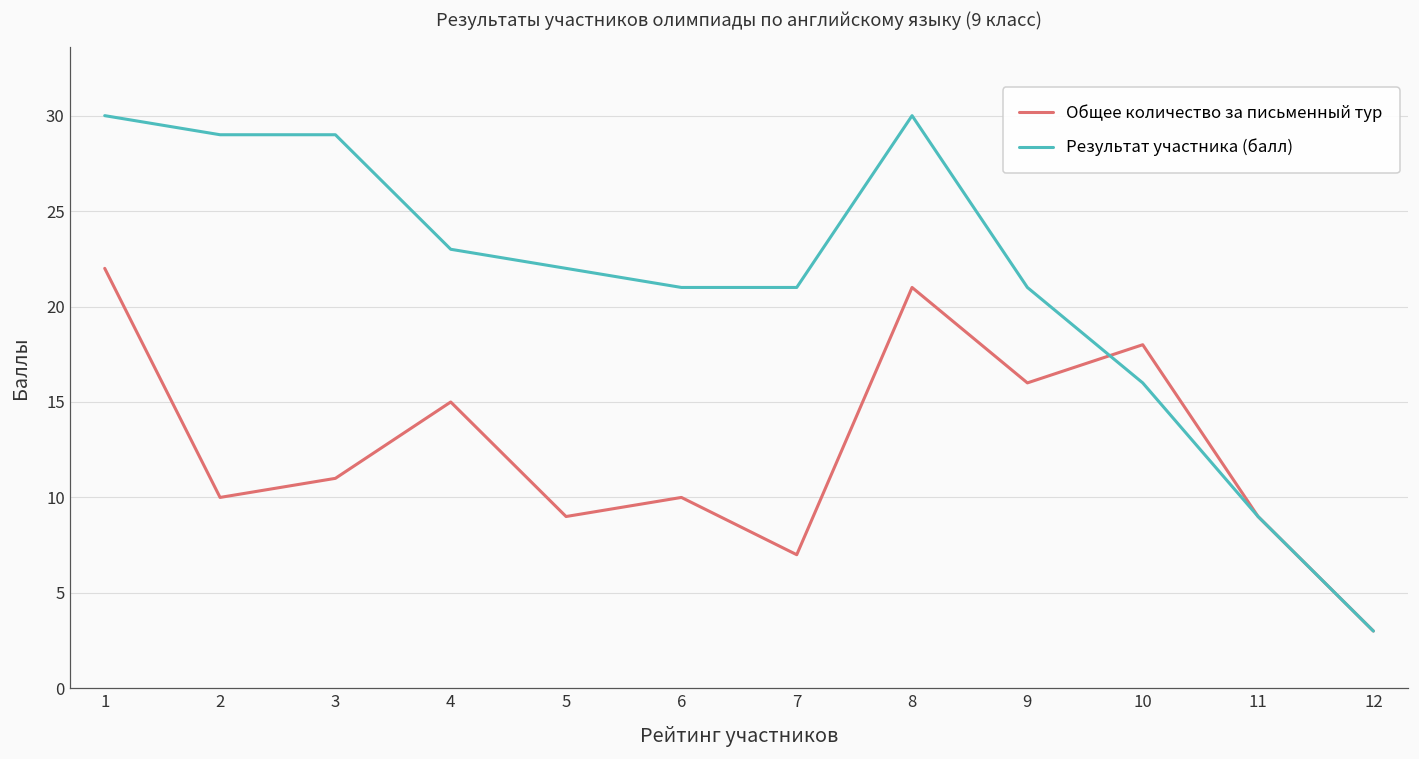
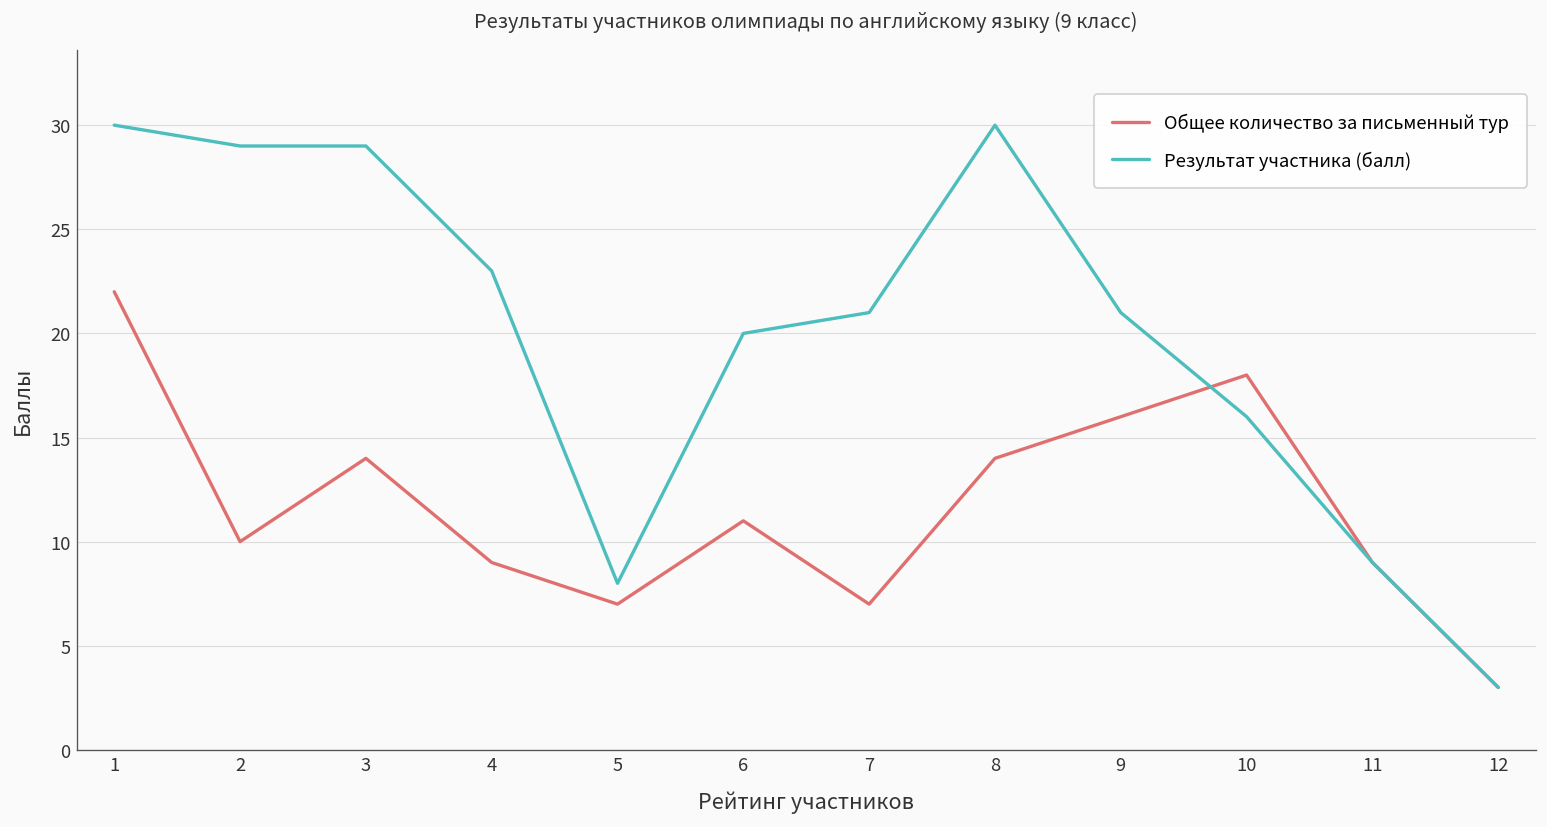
Общее количество за письменный тур, 3: 11 -> 14
Общее количество за письменный тур, 4: 15 -> 9
Общее количество за письменный тур, 5: 9 -> 7
Результат участника (балл), 5: 22 -> 8
Общее количество за письменный тур, 6: 10 -> 11
Результат участника (балл), 6: 21 -> 20
Общее количество за письменный тур, 8: 21 -> 14
